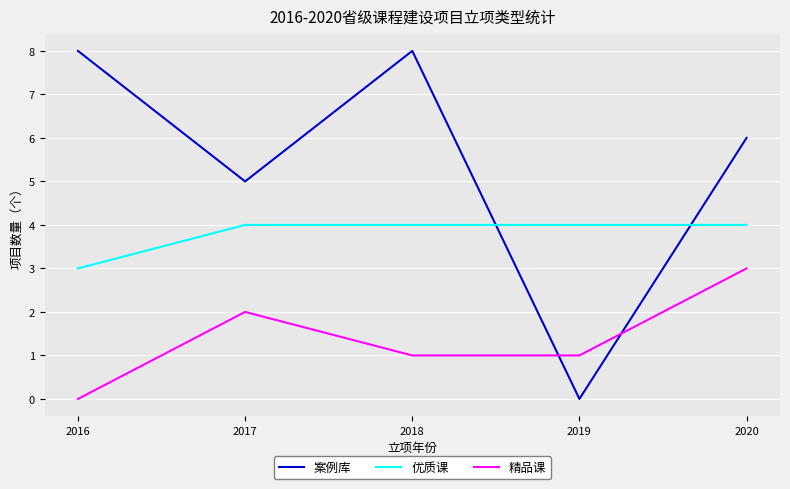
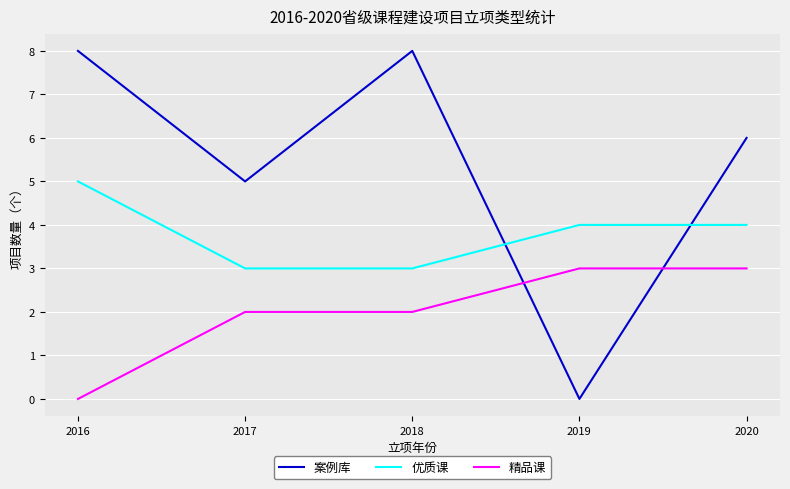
优质课, 2016: 3 -> 5
优质课, 2017: 4 -> 3
优质课, 2018: 4 -> 3
精品课, 2018: 1 -> 2
精品课, 2019: 1 -> 3
